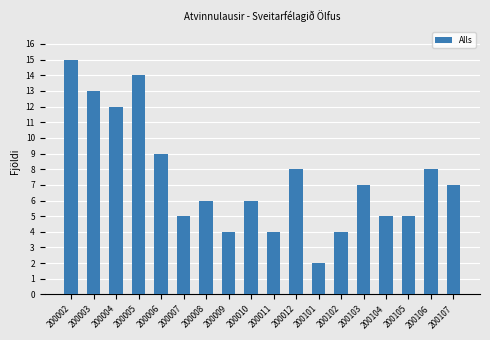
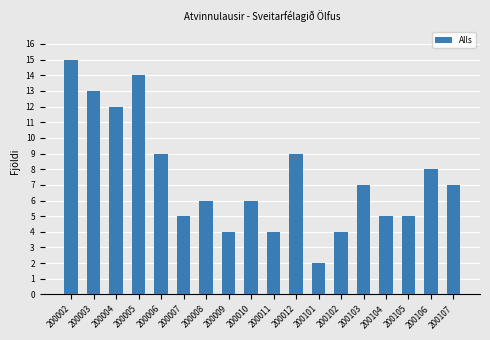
200012: 8 -> 9
